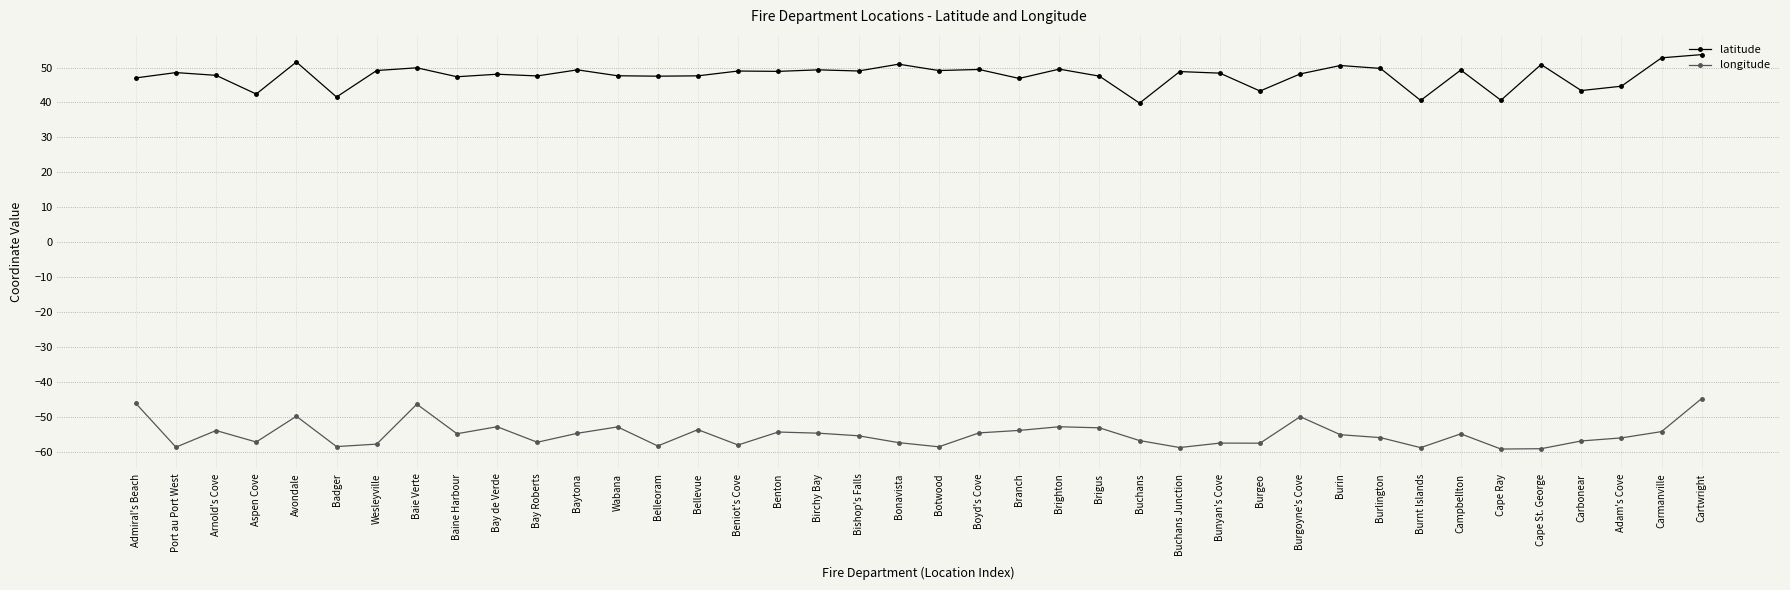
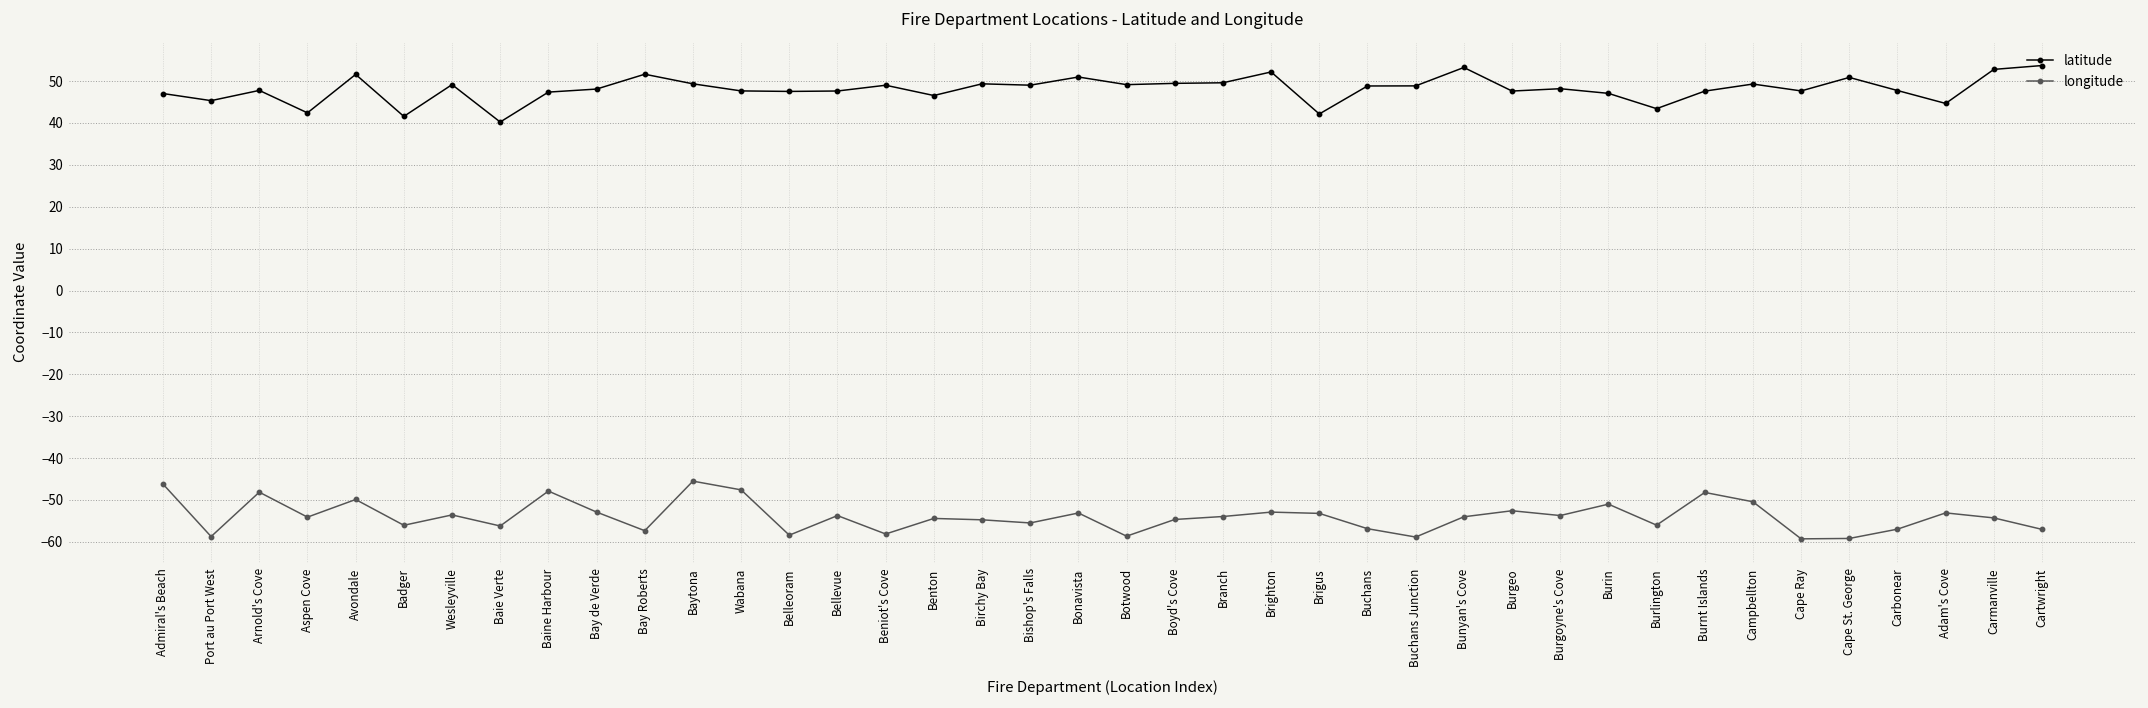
latitude, Port au Port West: 49 -> 45
longitude, Arnold's Cove: -54 -> -48
longitude, Aspen Cove: -57 -> -54
longitude, Badger: -59 -> -56
longitude, Wesleyville: -58 -> -54
latitude, Baie Verte: 50 -> 40
longitude, Baie Verte: -46 -> -56
longitude, Baine Harbour: -55 -> -48
latitude, Bay Roberts: 48 -> 52
longitude, Baytona: -55 -> -46
longitude, Wabana: -53 -> -48
latitude, Benton: 49 -> 47
longitude, Bonavista: -57 -> -53
latitude, Branch: 47 -> 50
latitude, Brighton: 50 -> 52
latitude, Brigus: 48 -> 42
latitude, Buchans: 40 -> 49
latitude, Bunyan's Cove: 48 -> 53
longitude, Bunyan's Cove: -58 -> -54
latitude, Burgeo: 43 -> 48
longitude, Burgeo: -58 -> -53
longitude, Burgoyne's Cove: -50 -> -54
latitude, Burin: 51 -> 47
longitude, Burin: -55 -> -51
latitude, Burlington: 50 -> 43
latitude, Burnt Islands: 41 -> 48
longitude, Burnt Islands: -59 -> -48
longitude, Campbellton: -55 -> -50
latitude, Cape Ray: 41 -> 48
latitude, Carbonear: 43 -> 48
longitude, Adam's Cove: -56 -> -53
longitude, Cartwright: -45 -> -57
